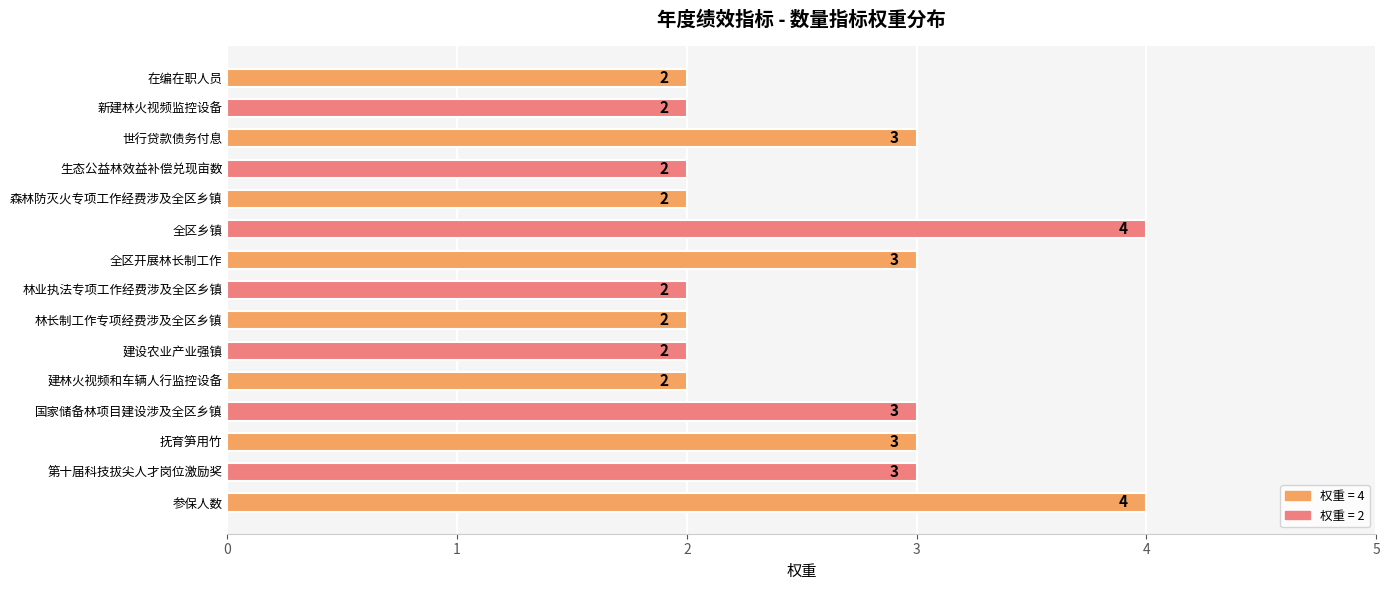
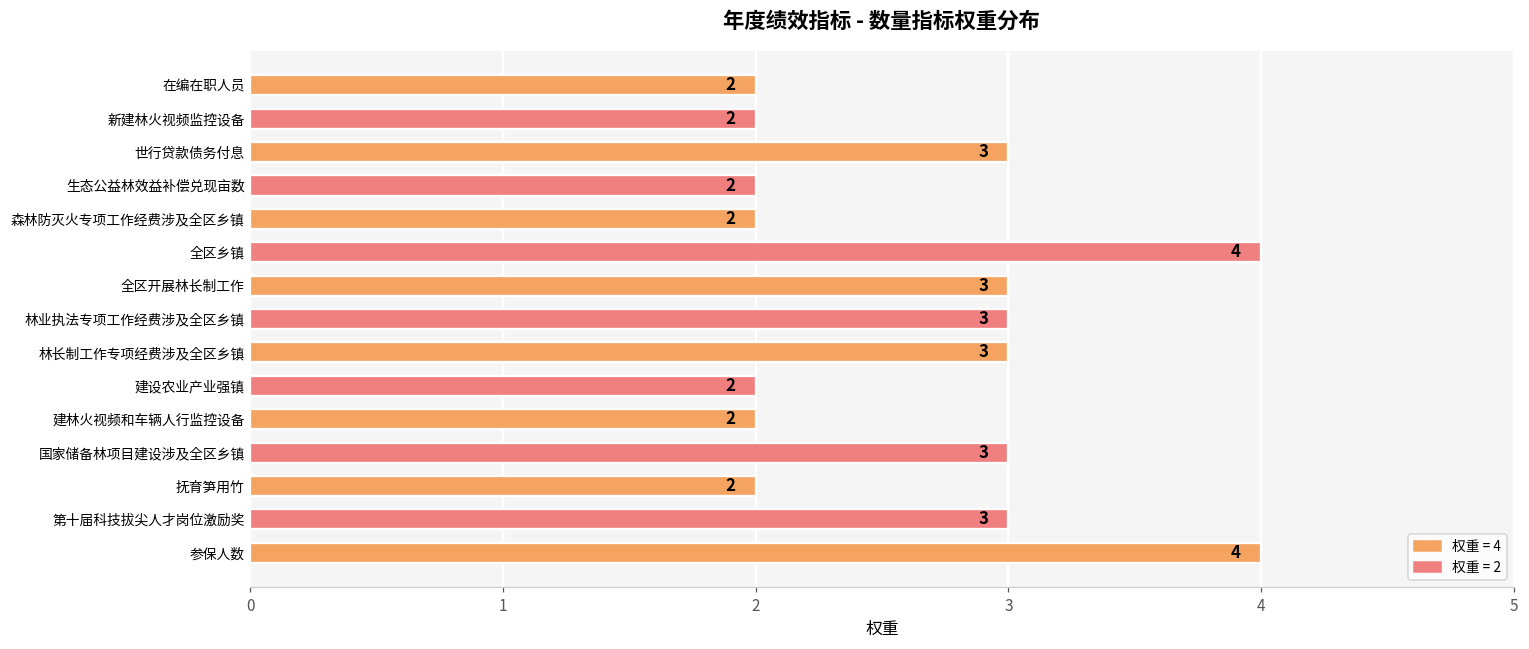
林业执法专项工作经费涉及全区乡镇: 2 -> 3
林长制工作专项经费涉及全区乡镇: 2 -> 3
抚育笋用竹: 3 -> 2
